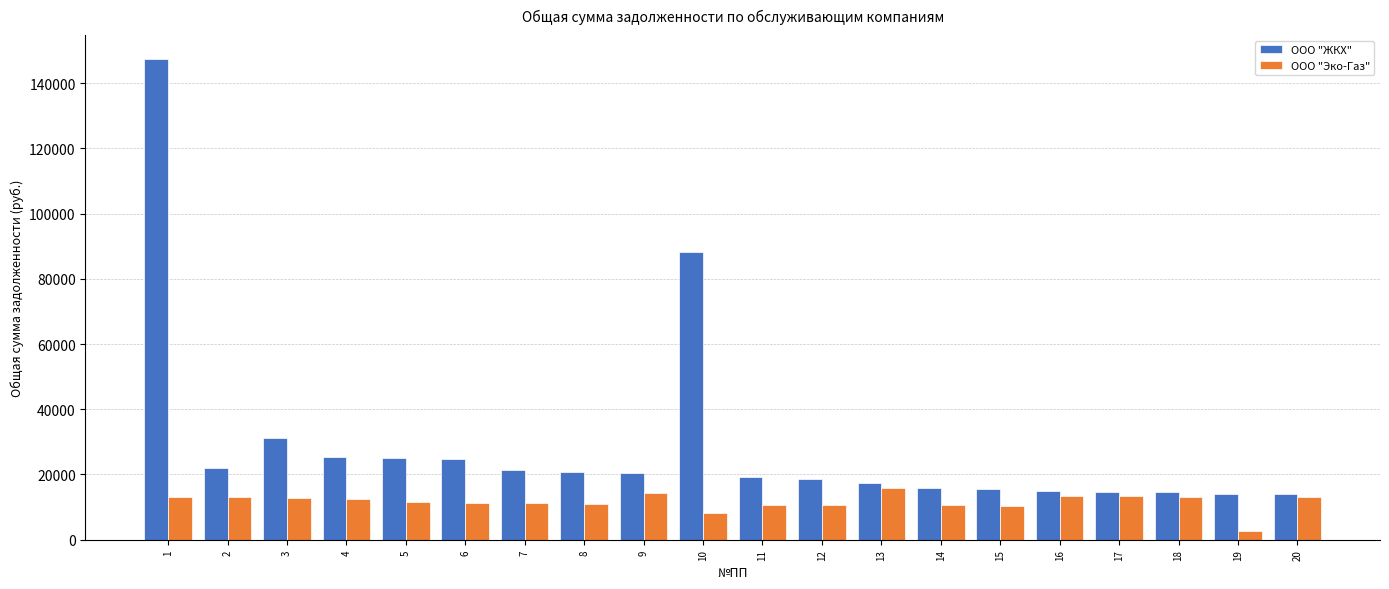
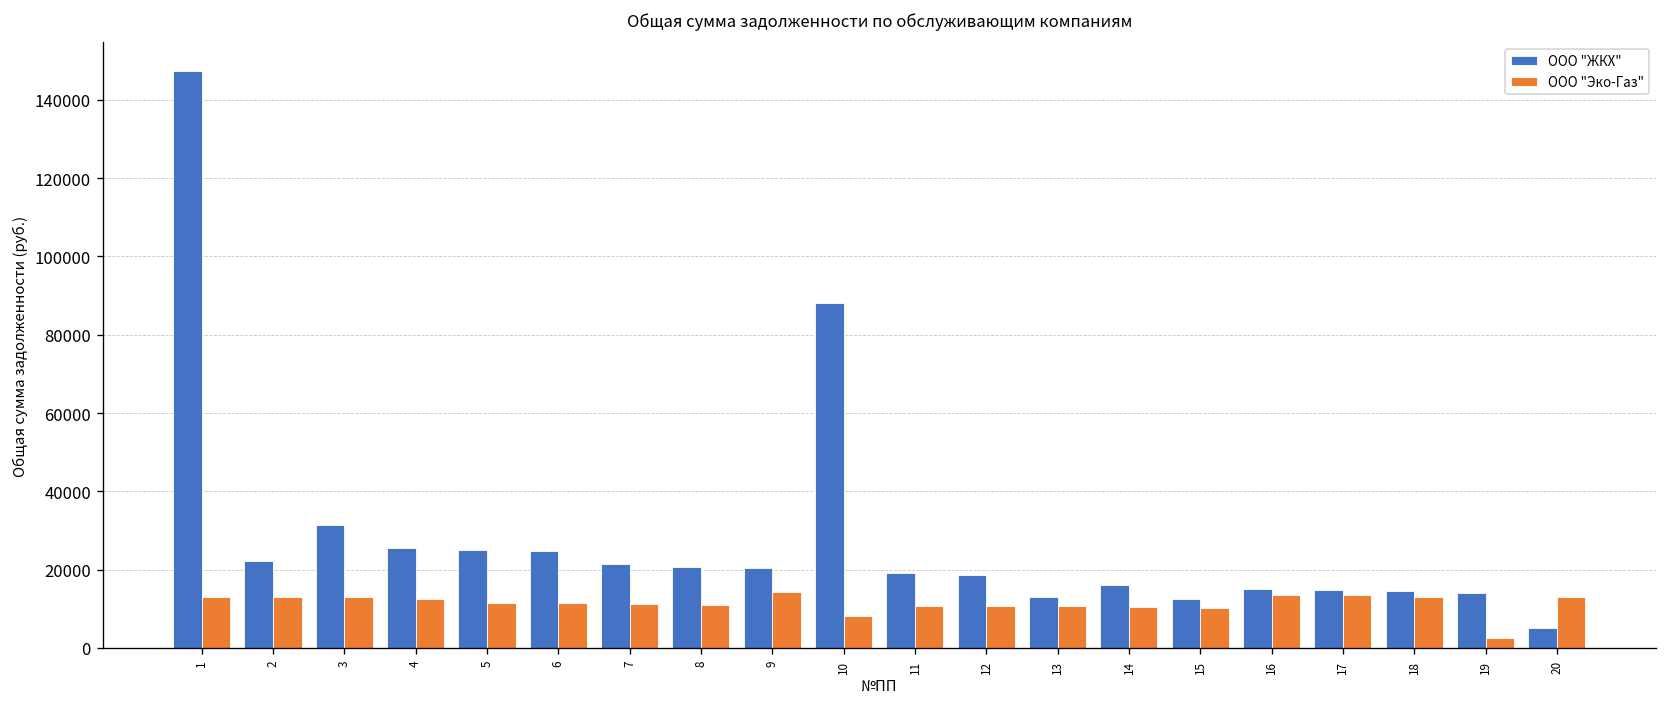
ООО "ЖКХ", 13: 18000 -> 13000
ООО "Эко-Газ", 13: 16000 -> 11000
ООО "ЖКХ", 15: 16000 -> 12000
ООО "ЖКХ", 20: 14000 -> 5000
